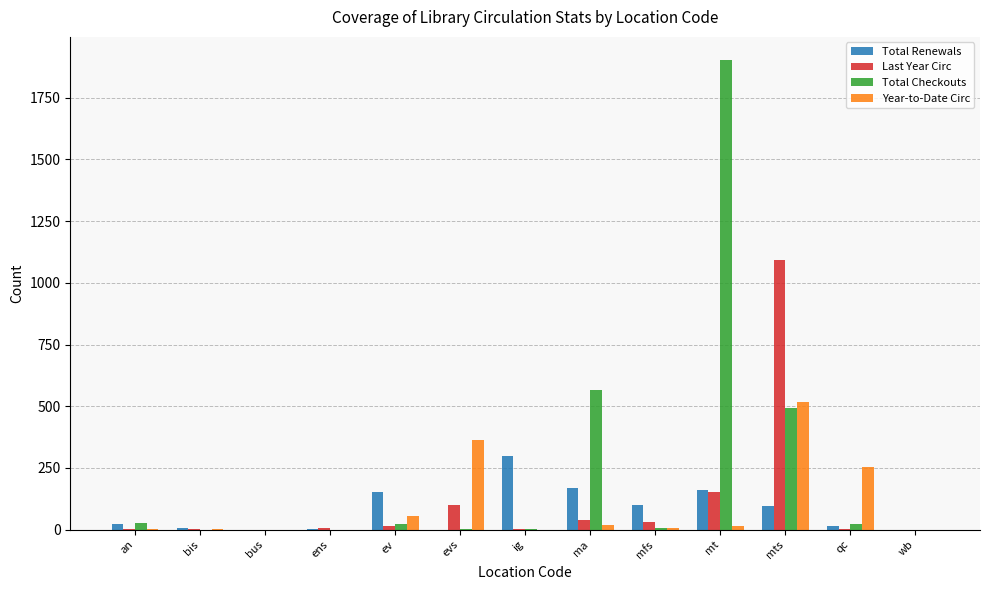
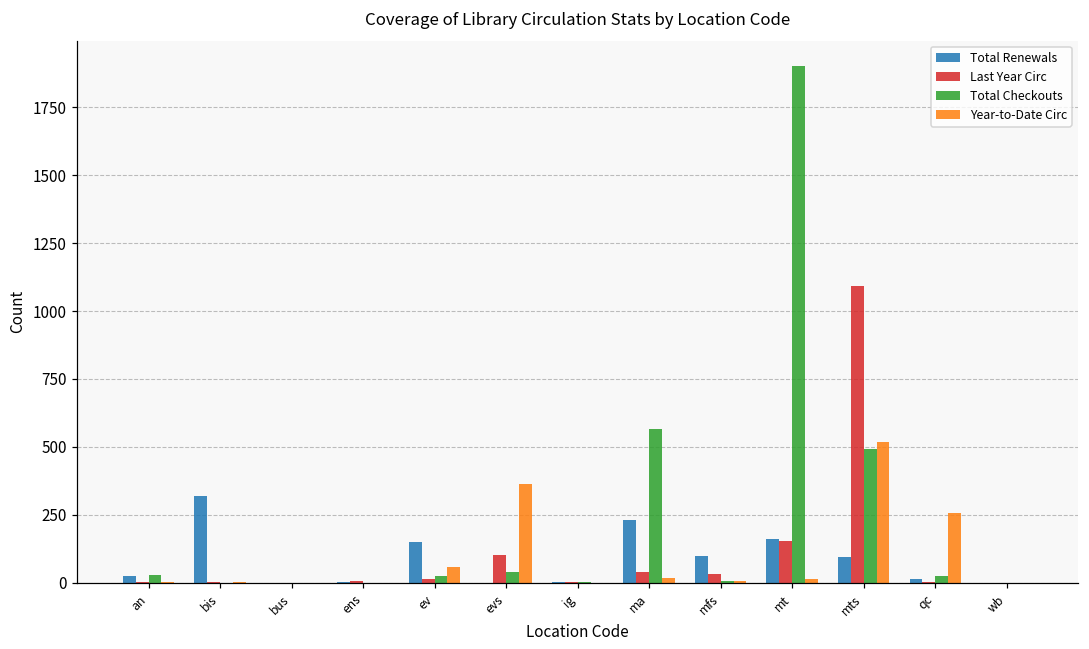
Total Renewals, bis: 10 -> 320
Total Checkouts, evs: 0 -> 40
Total Renewals, ig: 300 -> 0
Total Renewals, ma: 170 -> 230
